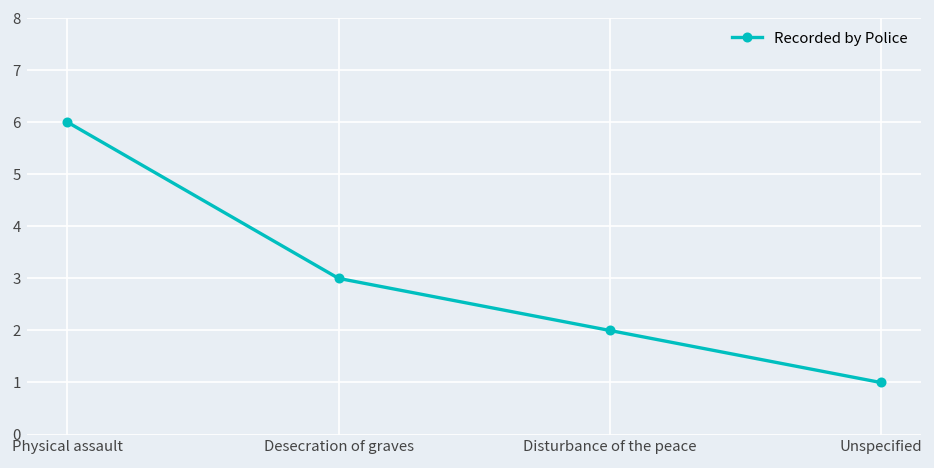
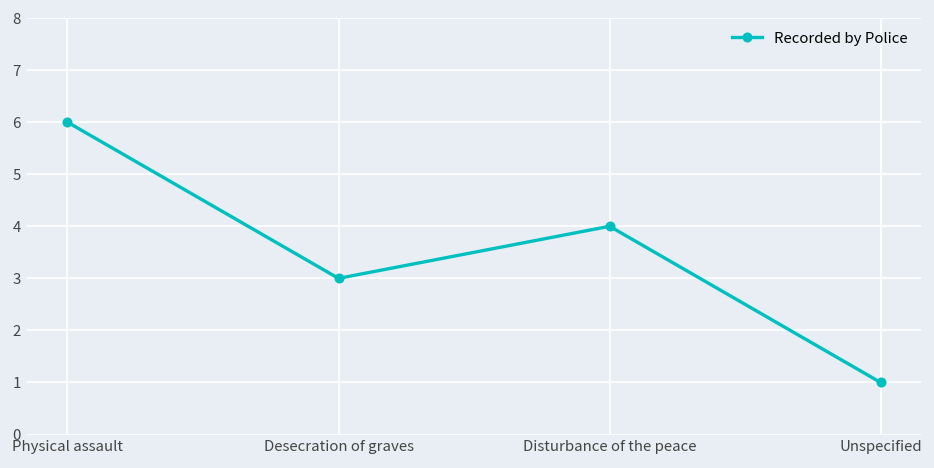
Disturbance of the peace: 2 -> 4
